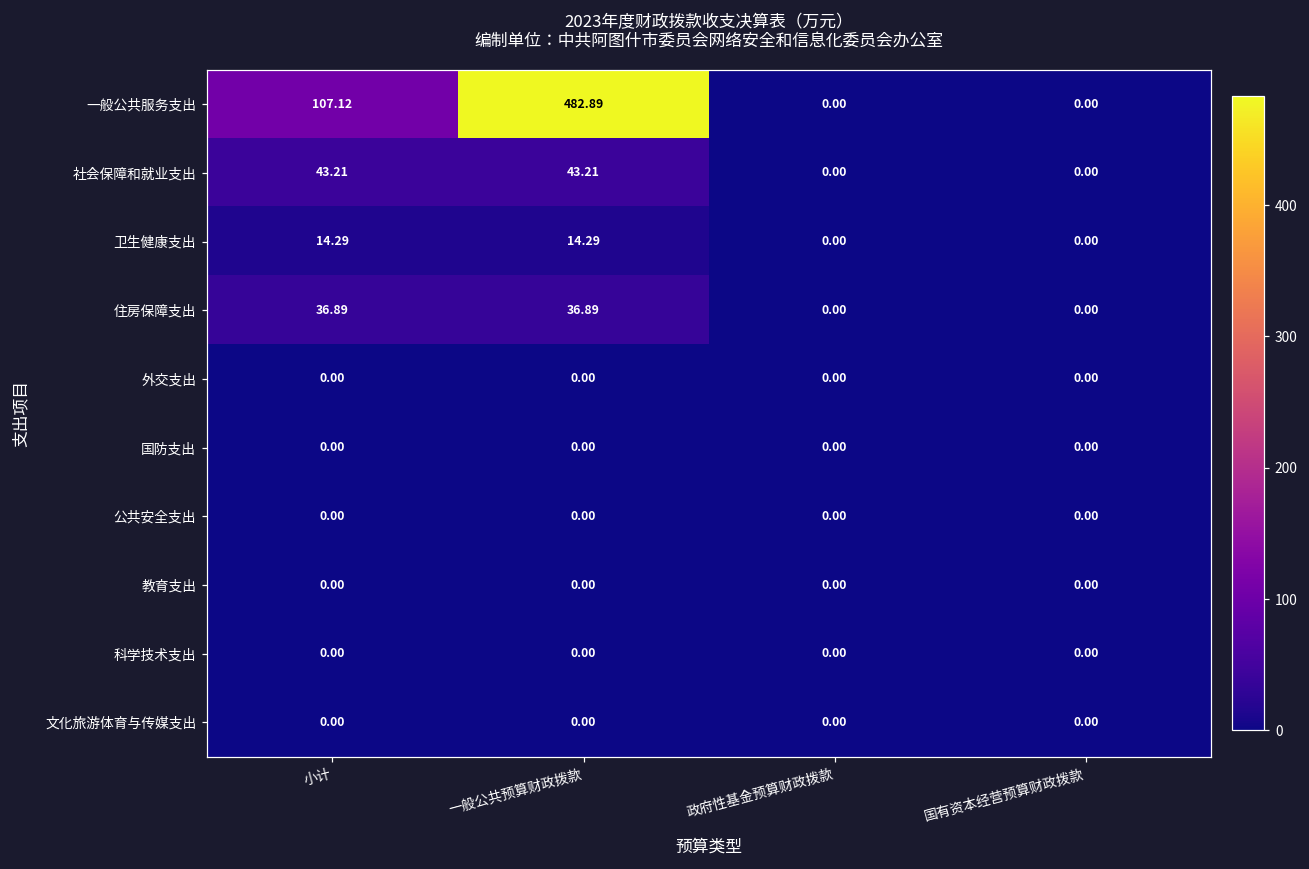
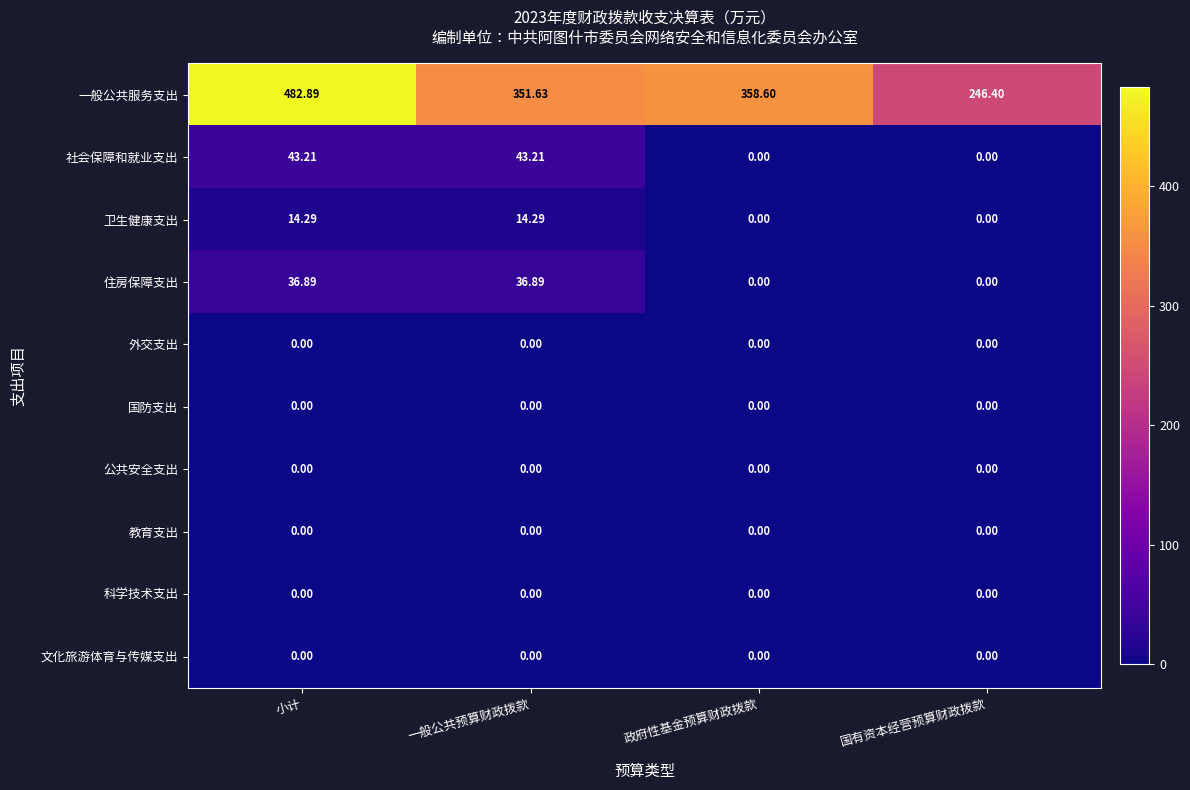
一般公共服务支出, 小计: 107.12 -> 482.89
一般公共服务支出, 一般公共预算财政拨款: 482.89 -> 351.63
一般公共服务支出, 政府性基金预算财政拨款: 0.00 -> 358.60
一般公共服务支出, 国有资本经营预算财政拨款: 0.00 -> 246.40
